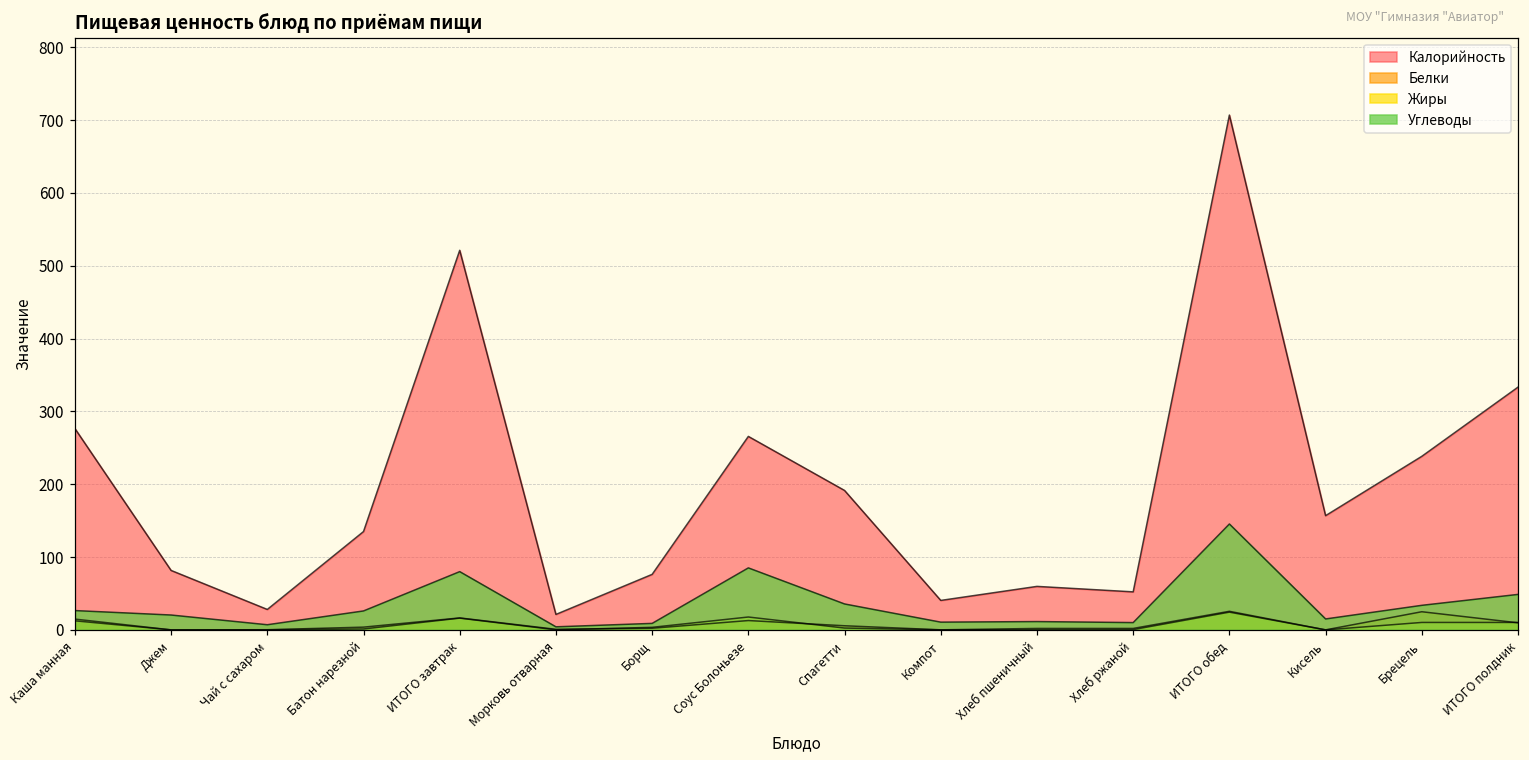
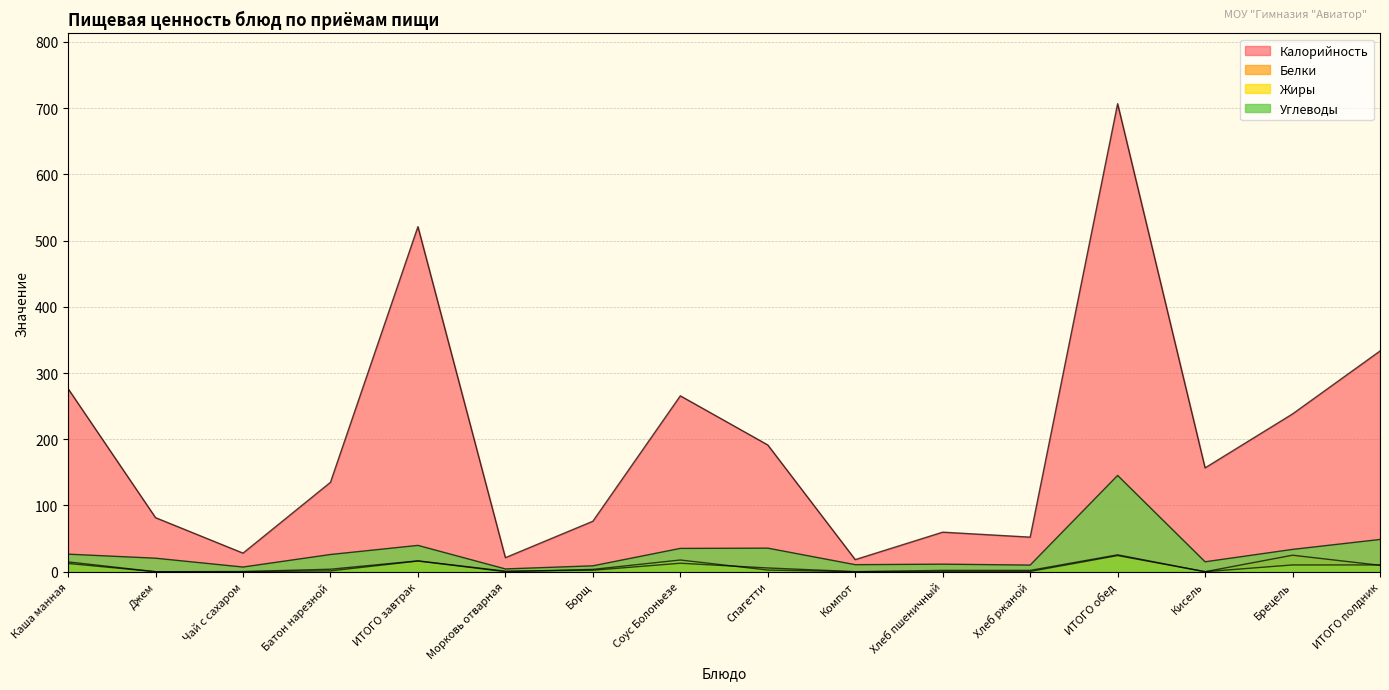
Углеводы, ИТОГО завтрак: 80 -> 40
Углеводы, Соус Болоньезе: 90 -> 40
Калорийность, Компот: 40 -> 20
